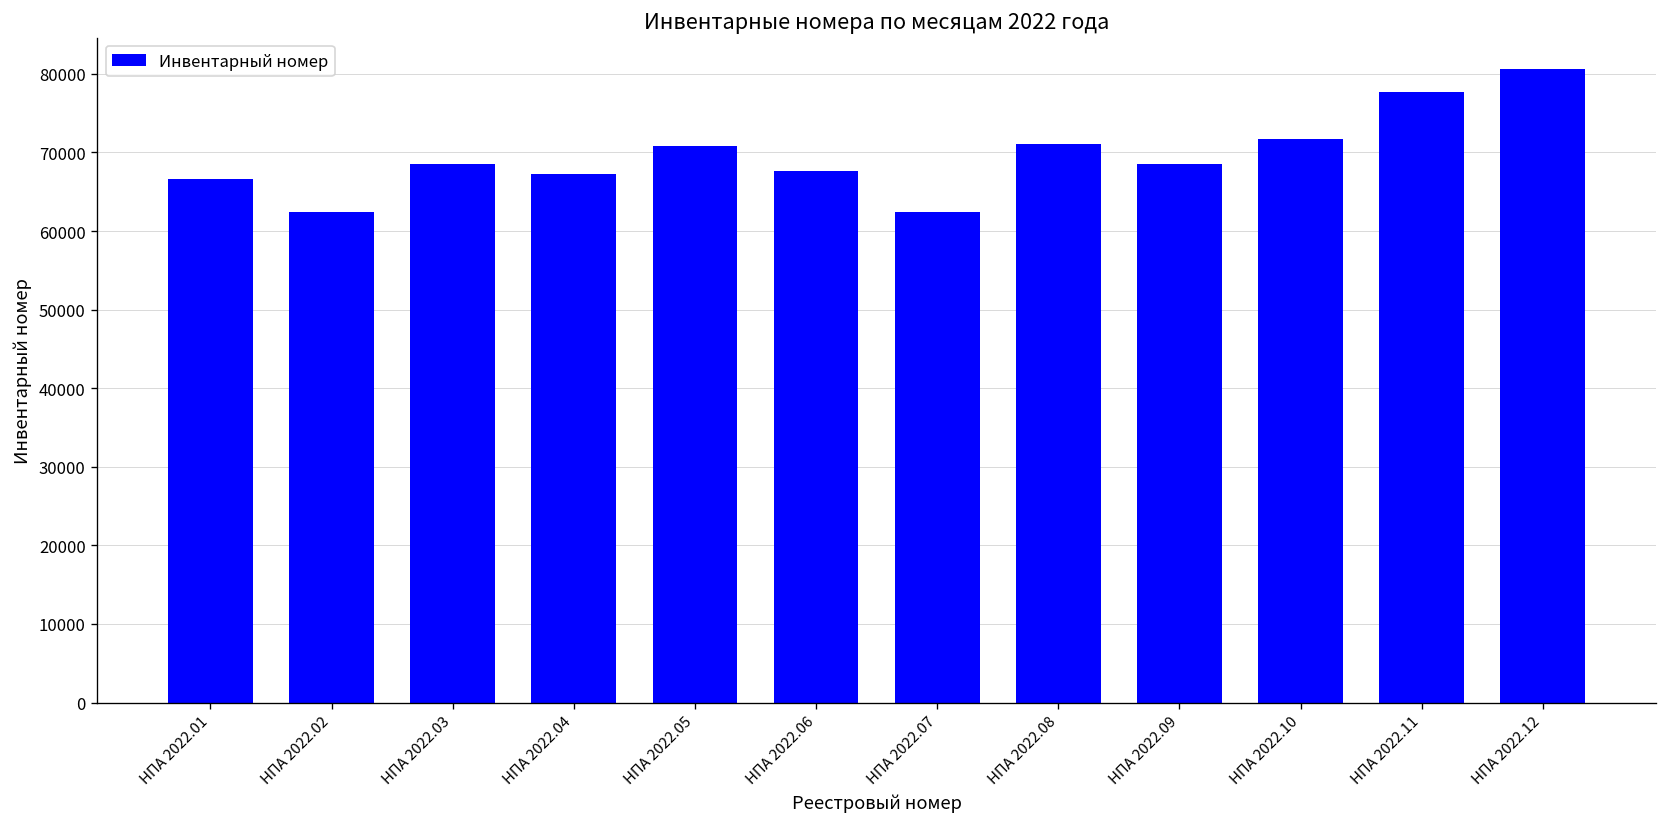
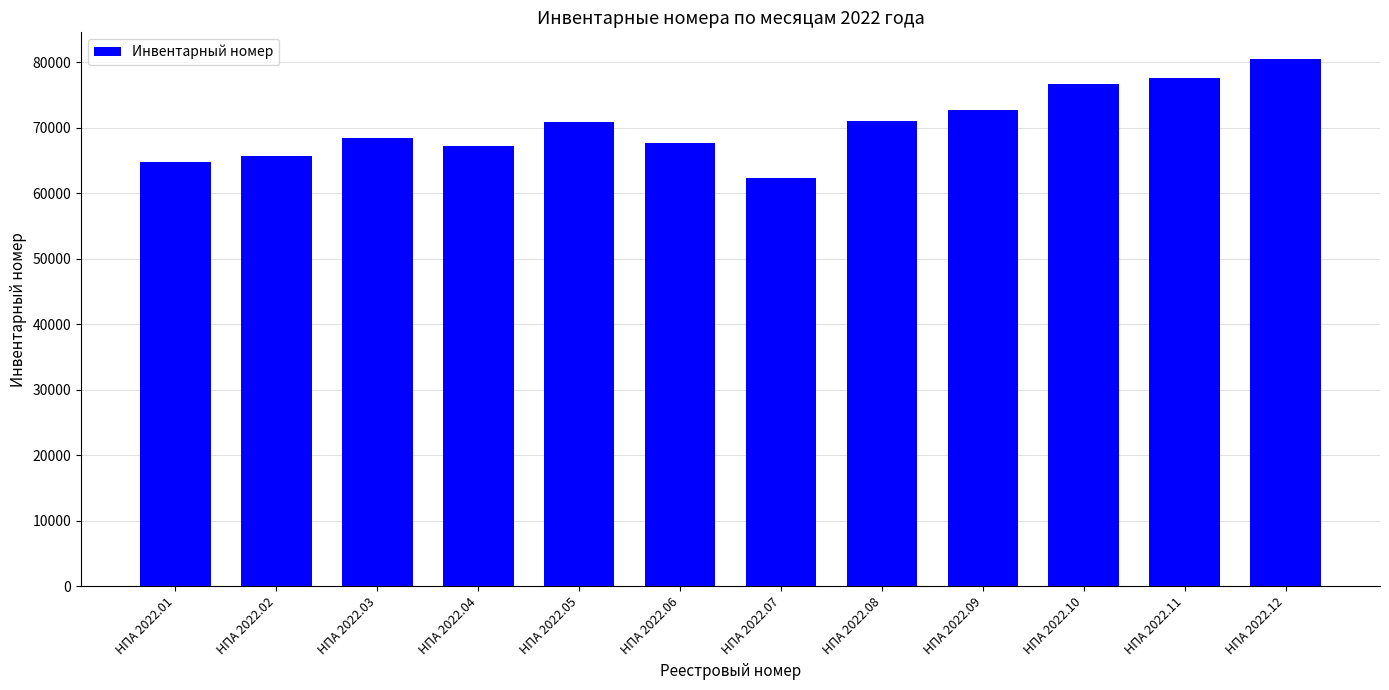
НПА 2022.01: 67000 -> 65000
НПА 2022.02: 62000 -> 66000
НПА 2022.09: 69000 -> 73000
НПА 2022.10: 72000 -> 77000
